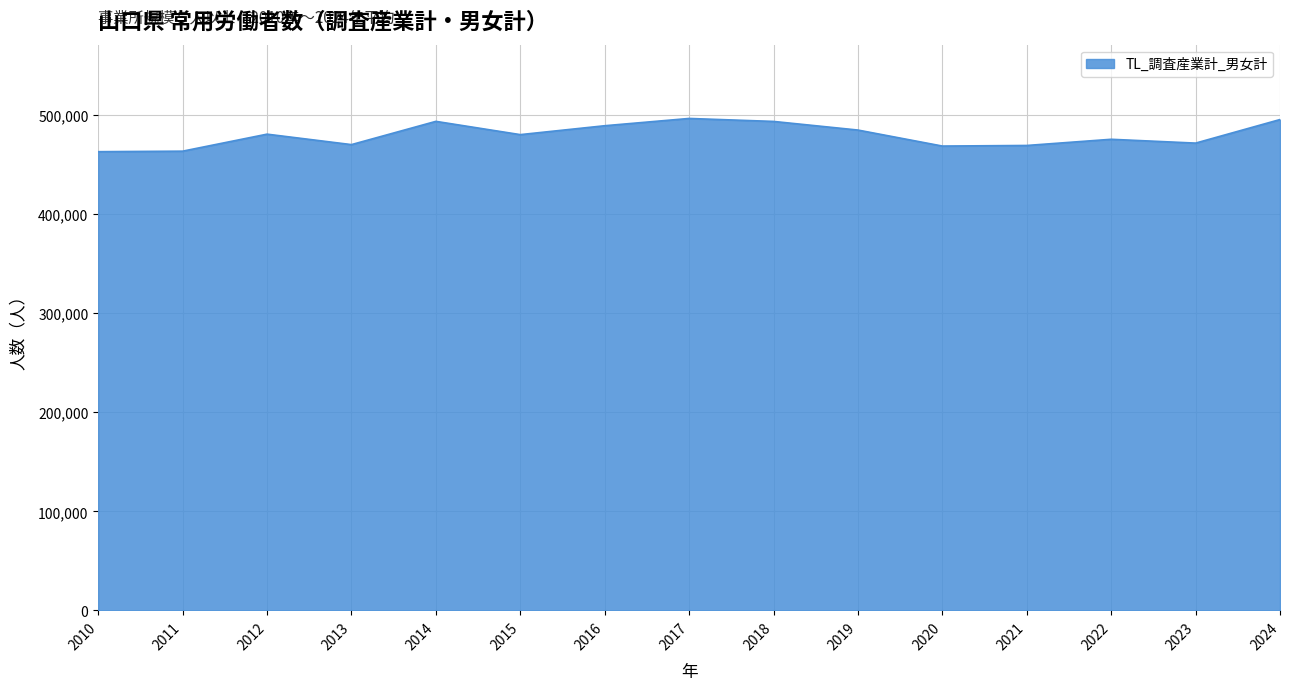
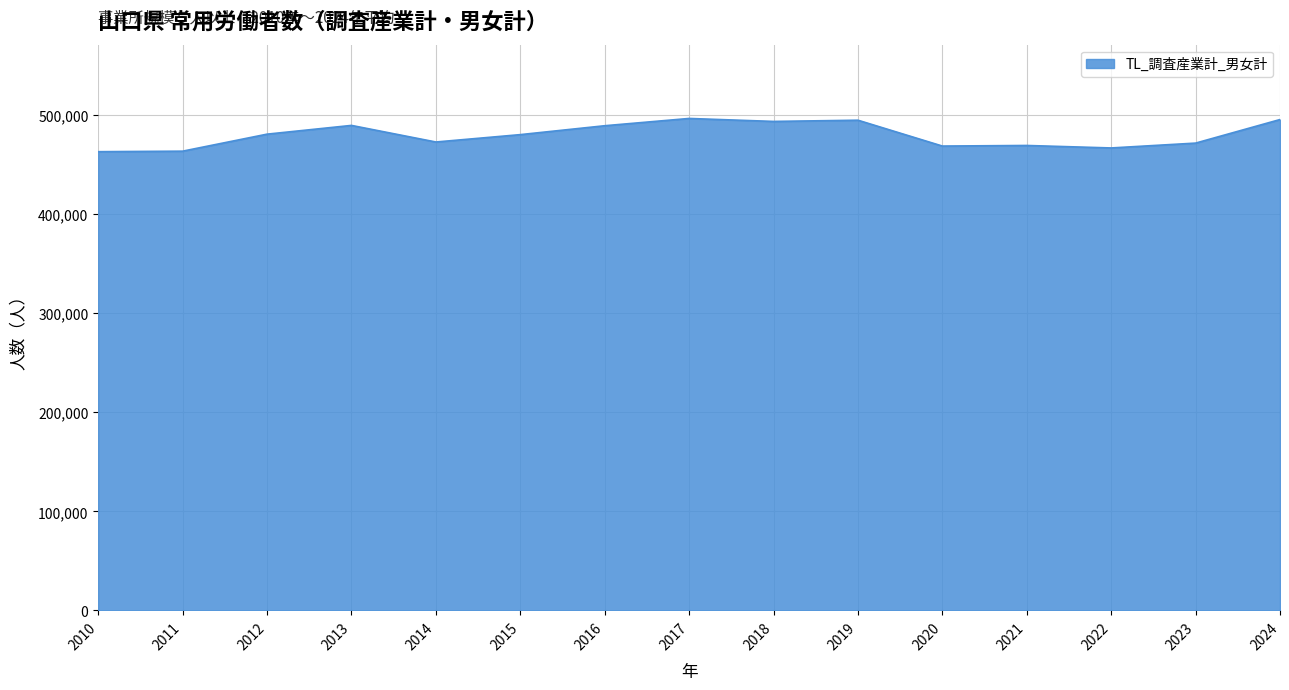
2013: 470,000 -> 490,000
2014: 490,000 -> 470,000
2019: 490,000 -> 500,000
2022: 480,000 -> 470,000
